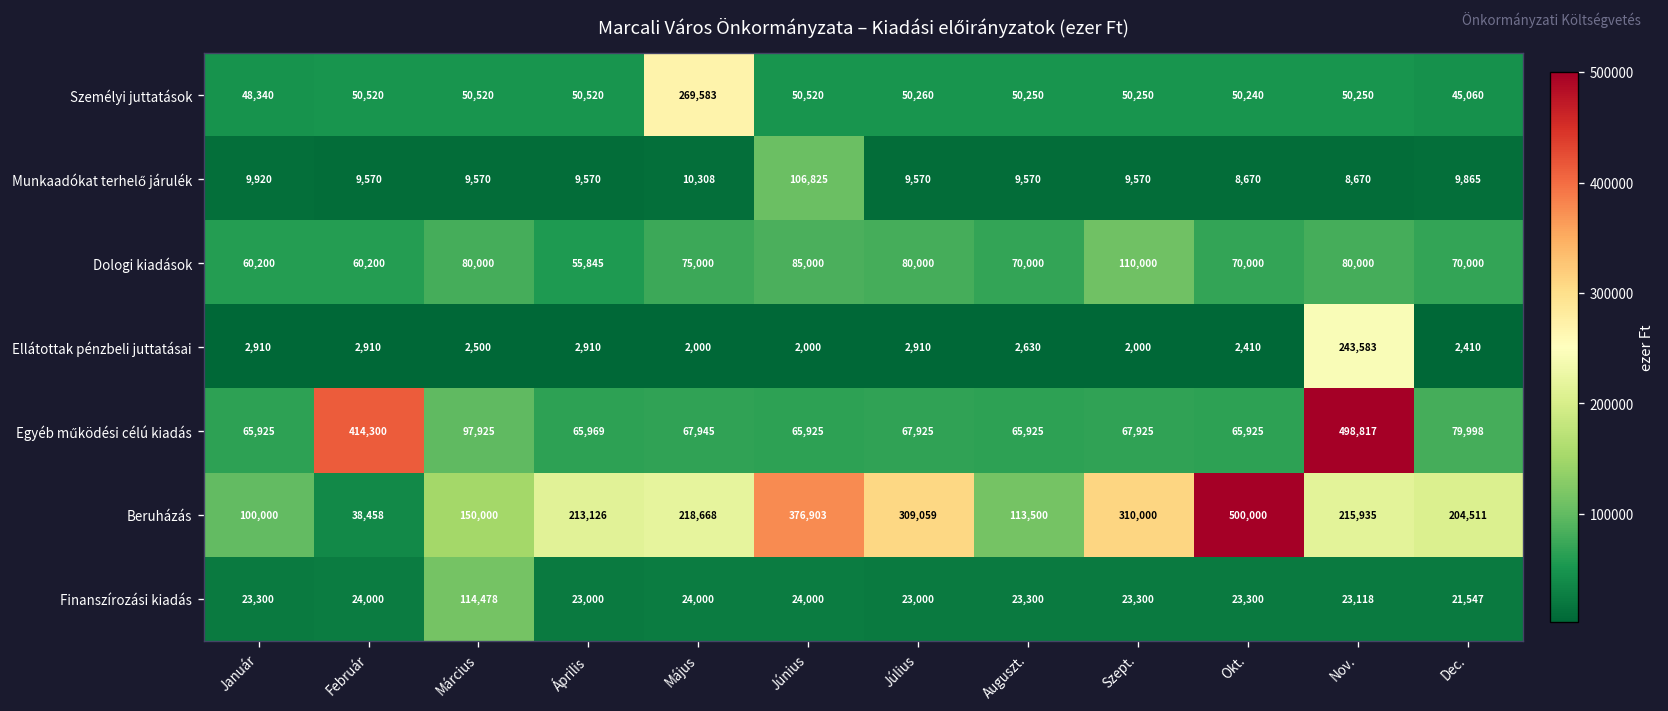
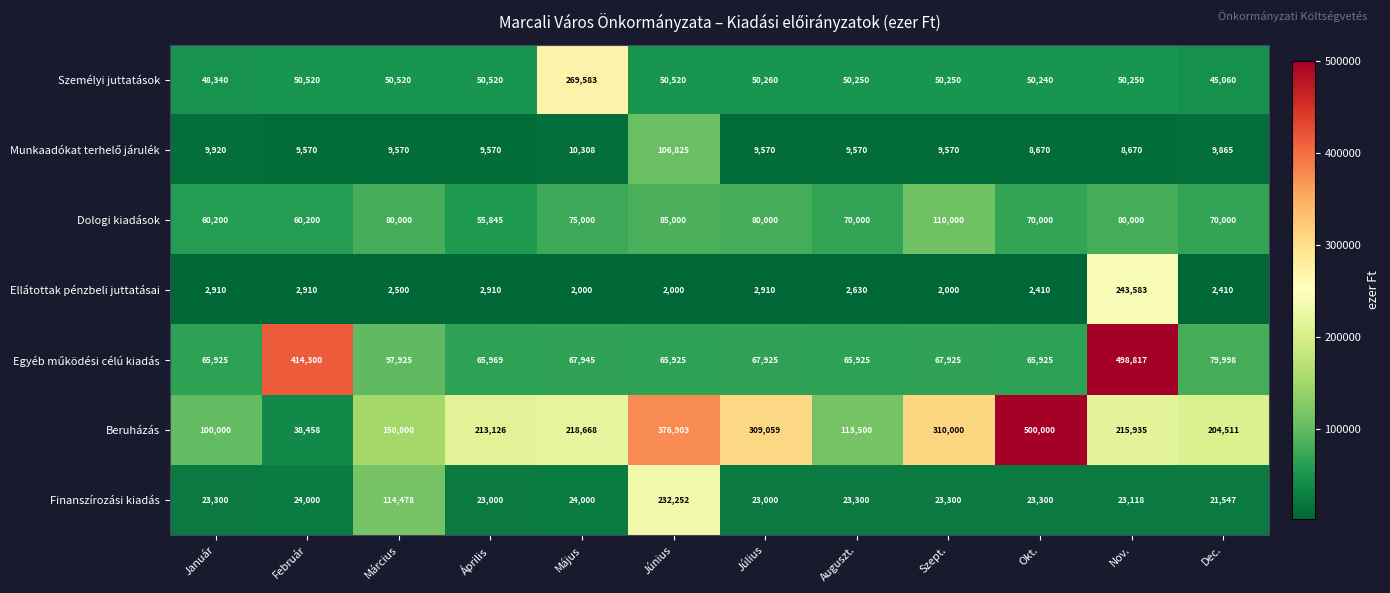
Finanszírozási kiadás, Június: 24,000 -> 232,252
